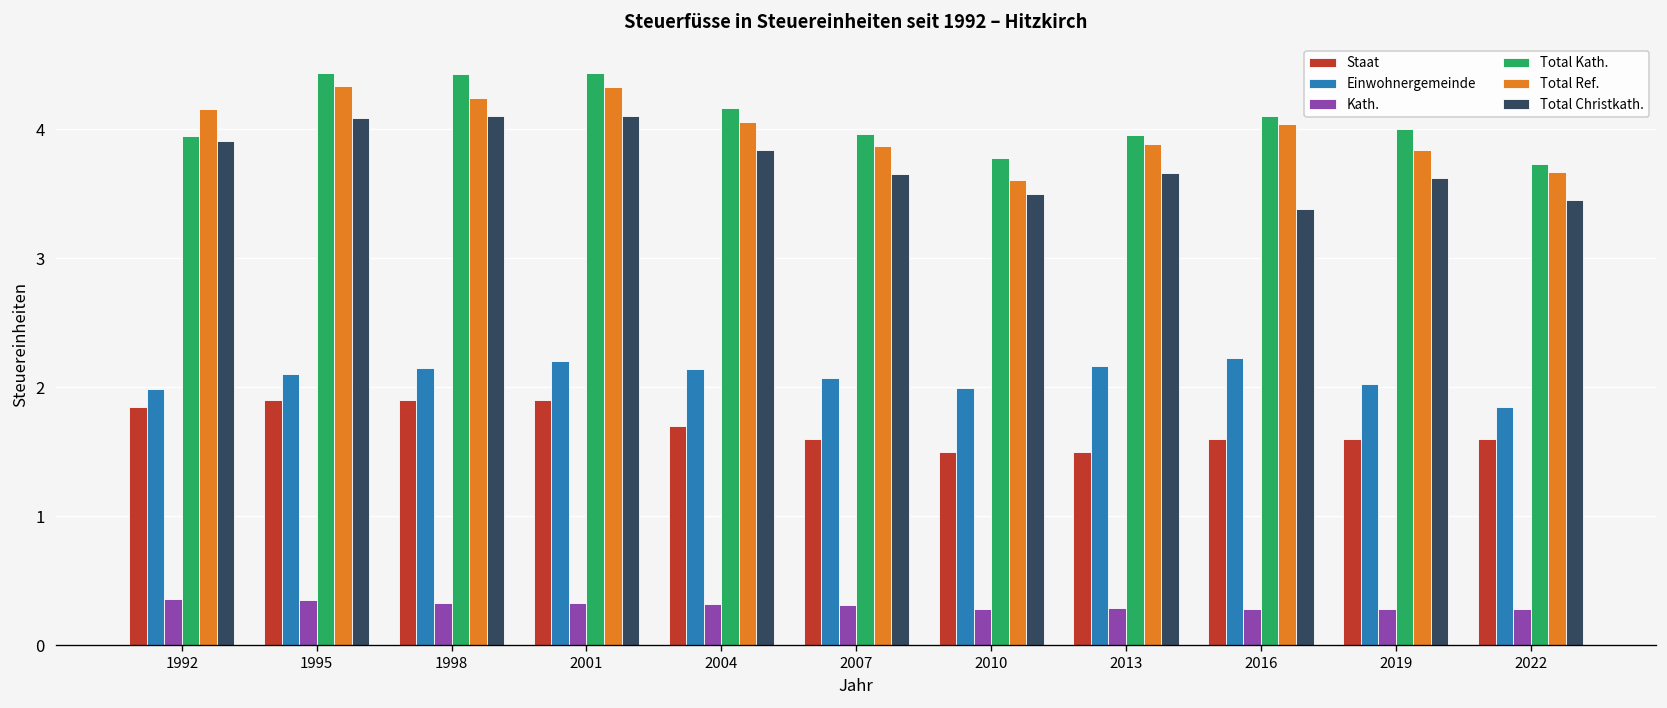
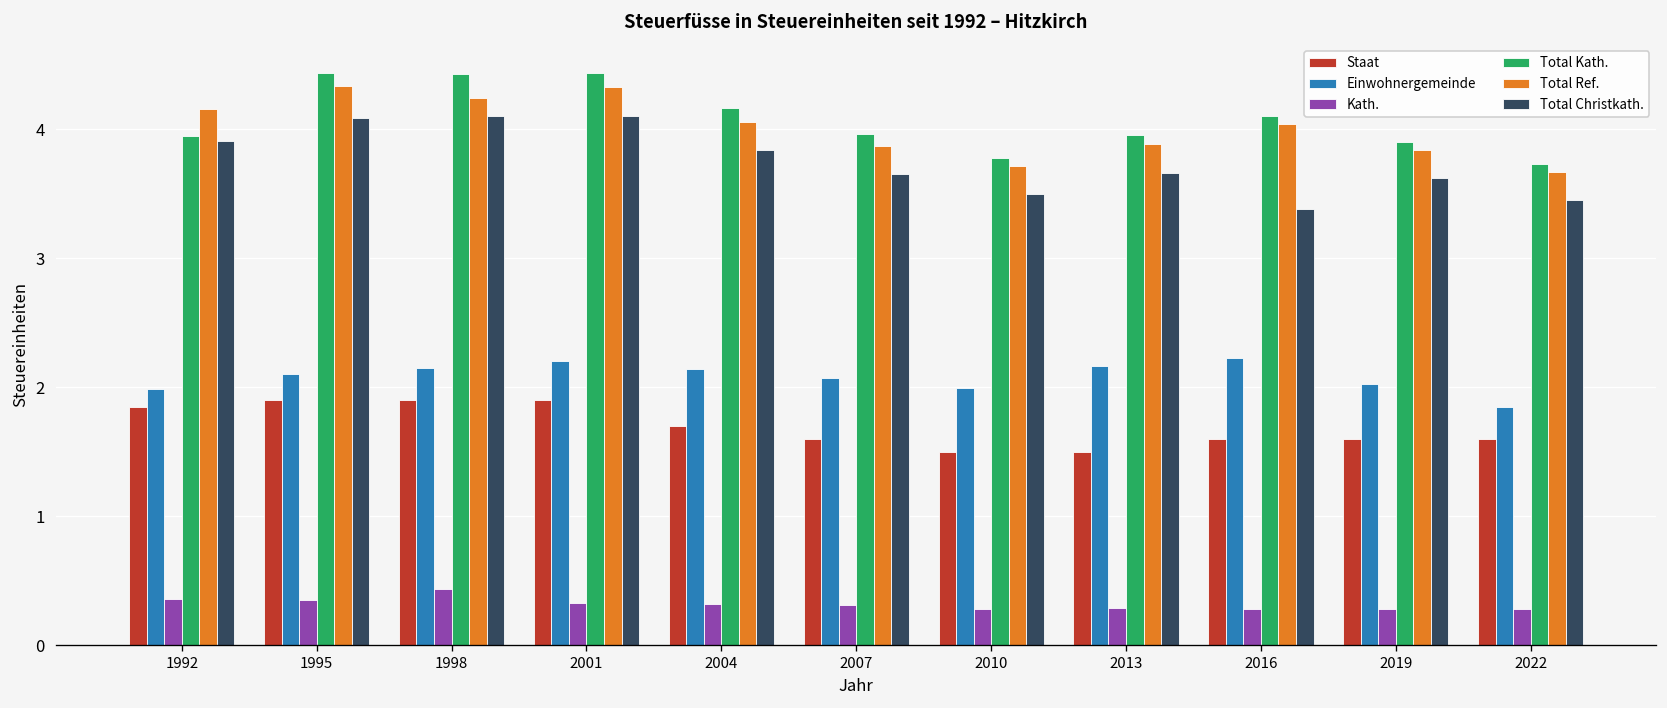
Kath., 1998: 0.33 -> 0.44
Total Ref., 2010: 3.61 -> 3.72
Total Kath., 2019: 4.00 -> 3.90
